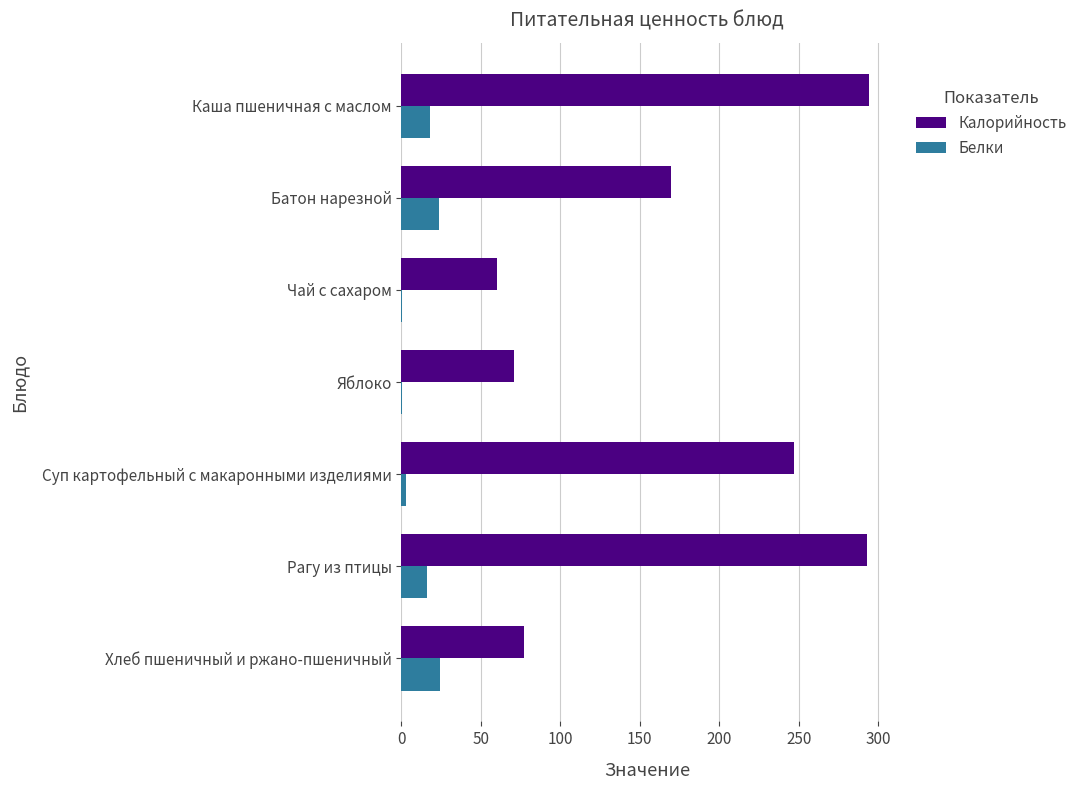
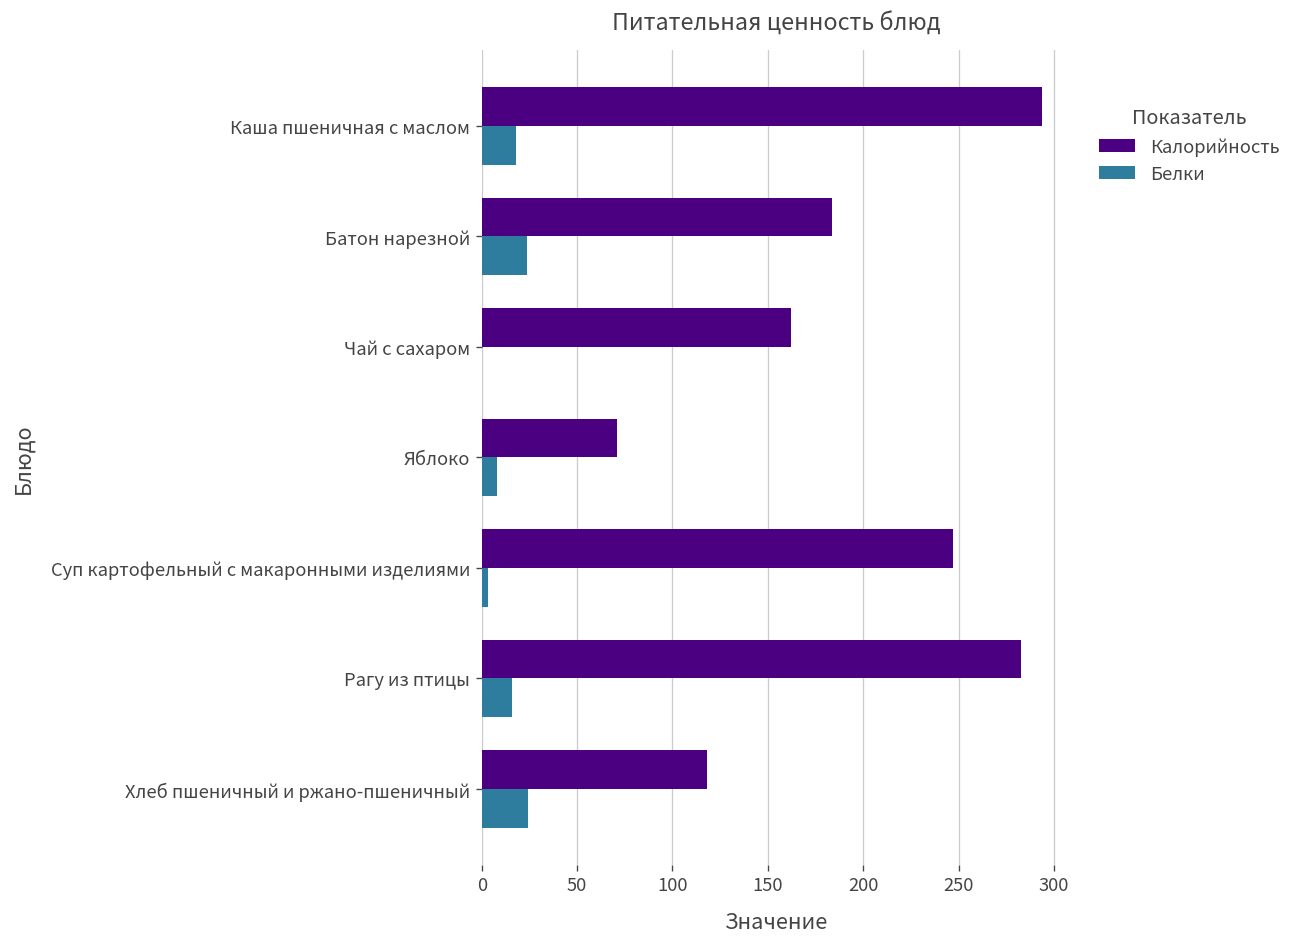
Калорийность, Батон нарезной: 170 -> 183
Калорийность, Чай с сахаром: 60 -> 162
Белки, Яблоко: 1 -> 8
Калорийность, Рагу из птицы: 293 -> 283
Калорийность, Хлеб пшеничный и ржано-пшеничный: 77 -> 118
